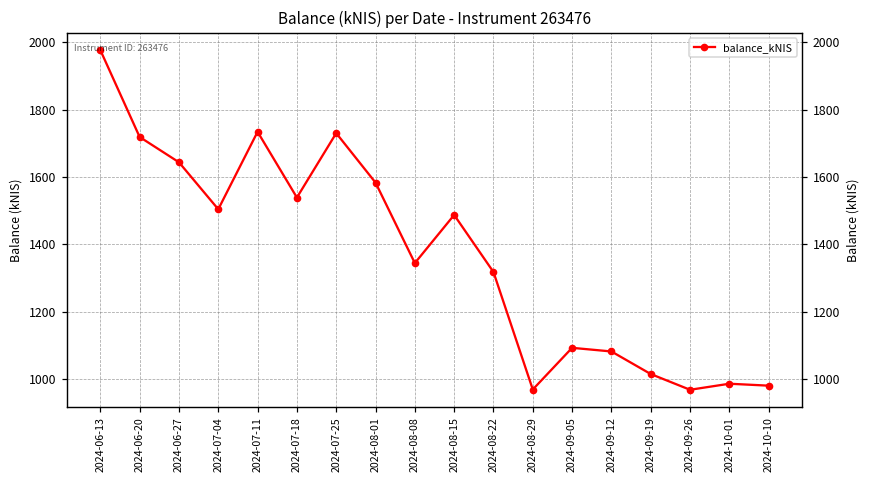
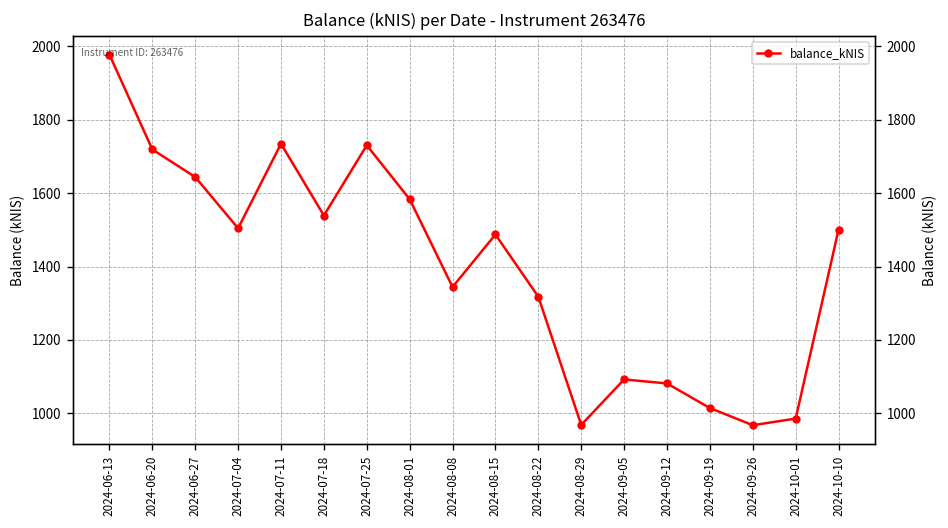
2024-10-10: 980 -> 1500
